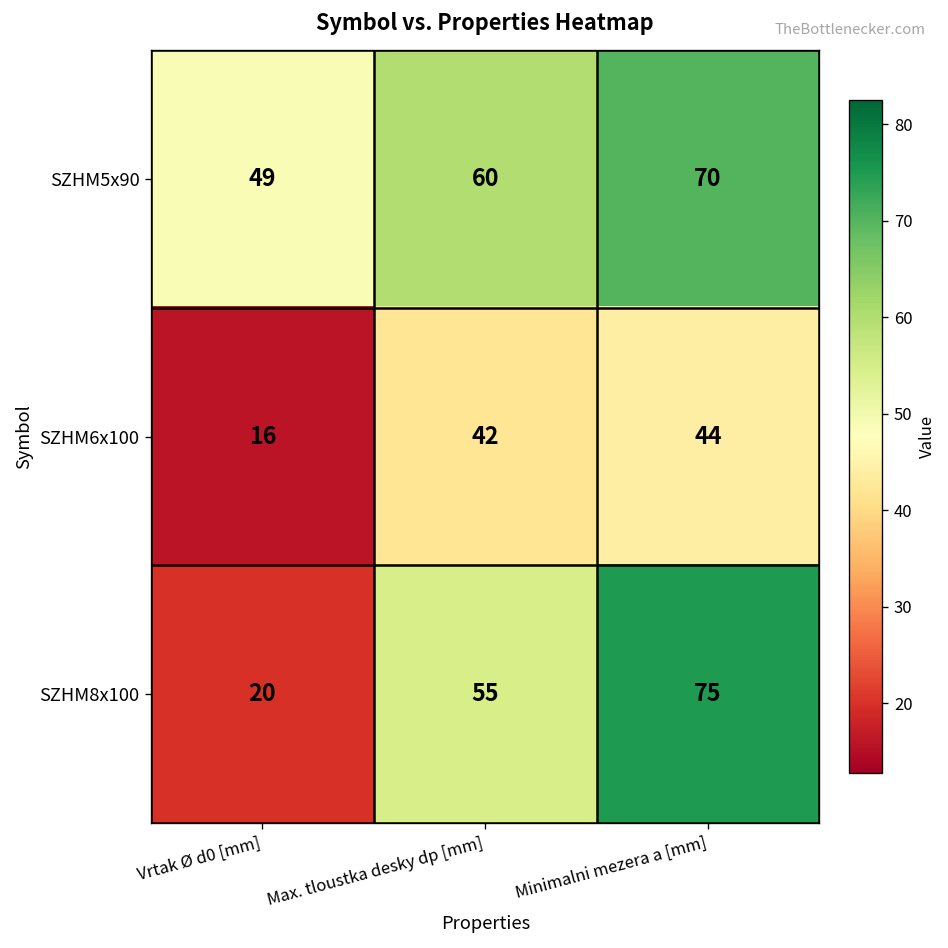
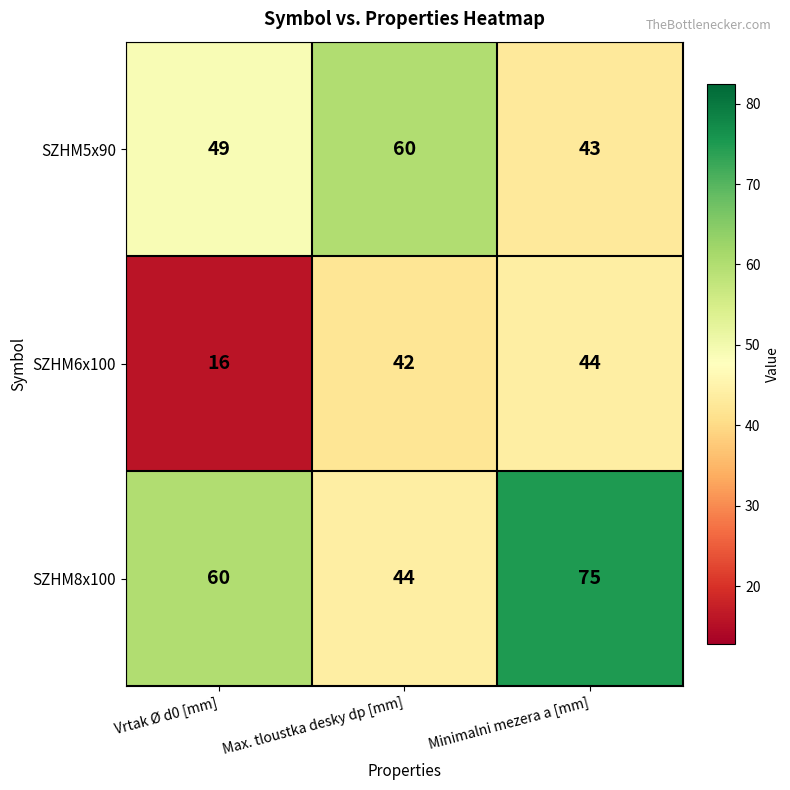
SZHM5x90, Minimalni mezera a [mm]: 70 -> 43
SZHM8x100, Vrtak Ø d0 [mm]: 20 -> 60
SZHM8x100, Max. tloustka desky dp [mm]: 55 -> 44
